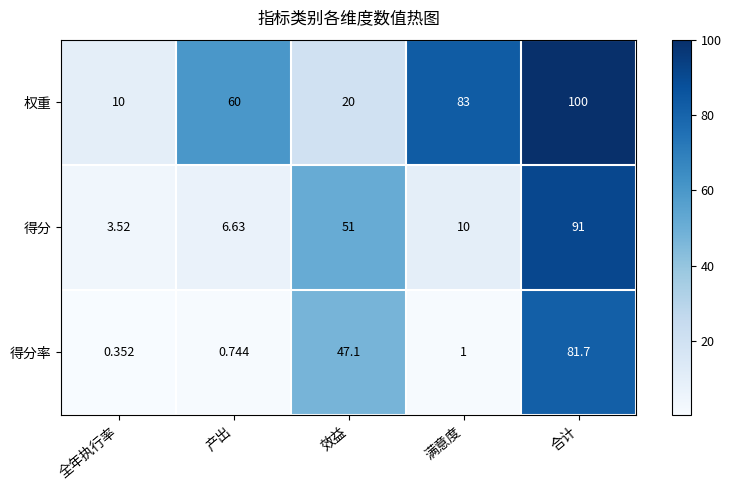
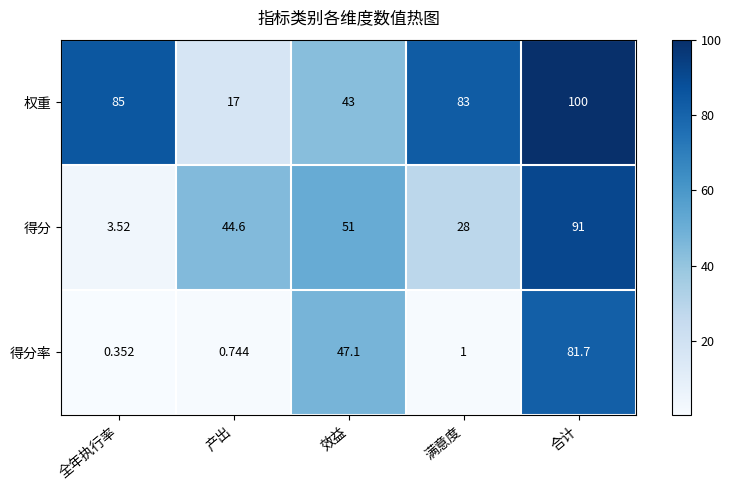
权重, 全年执行率: 10 -> 85
权重, 产出: 60 -> 17
权重, 效益: 20 -> 43
得分, 产出: 6.63 -> 44.6
得分, 满意度: 10 -> 28
